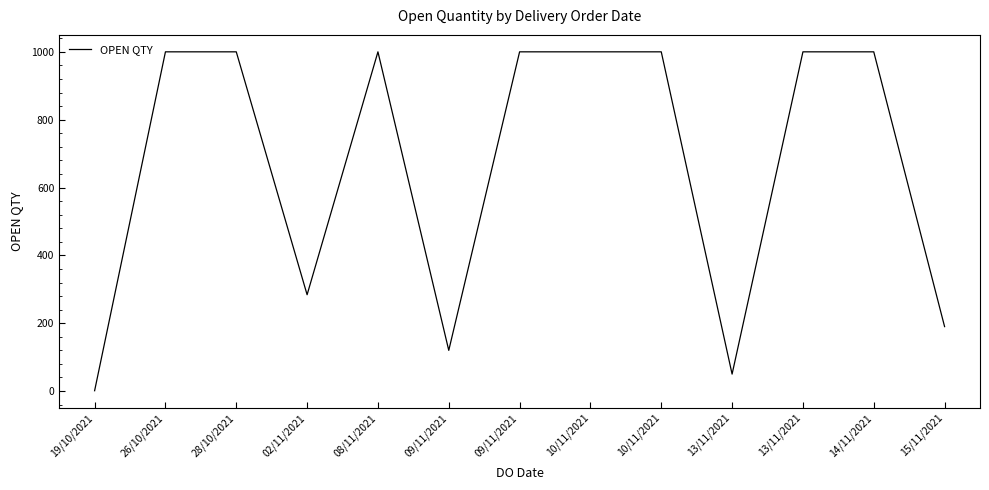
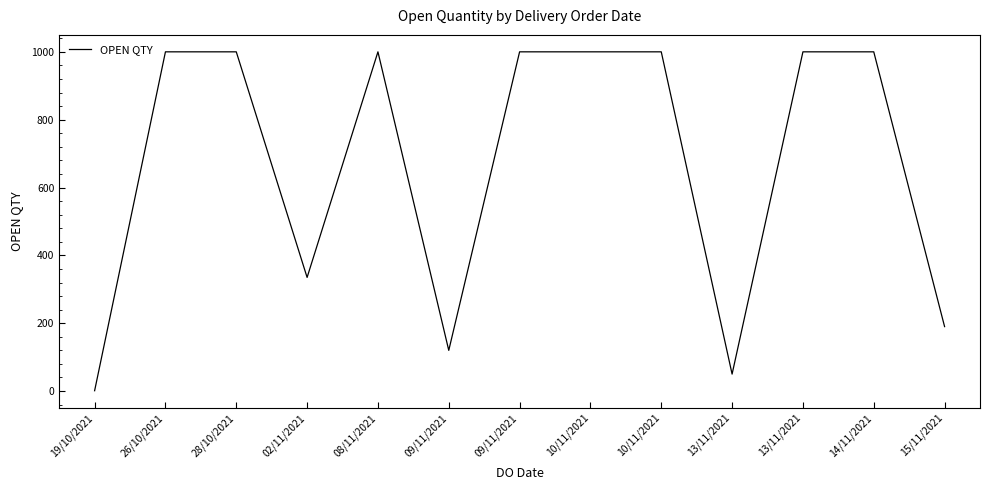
02/11/2021: 280 -> 340
